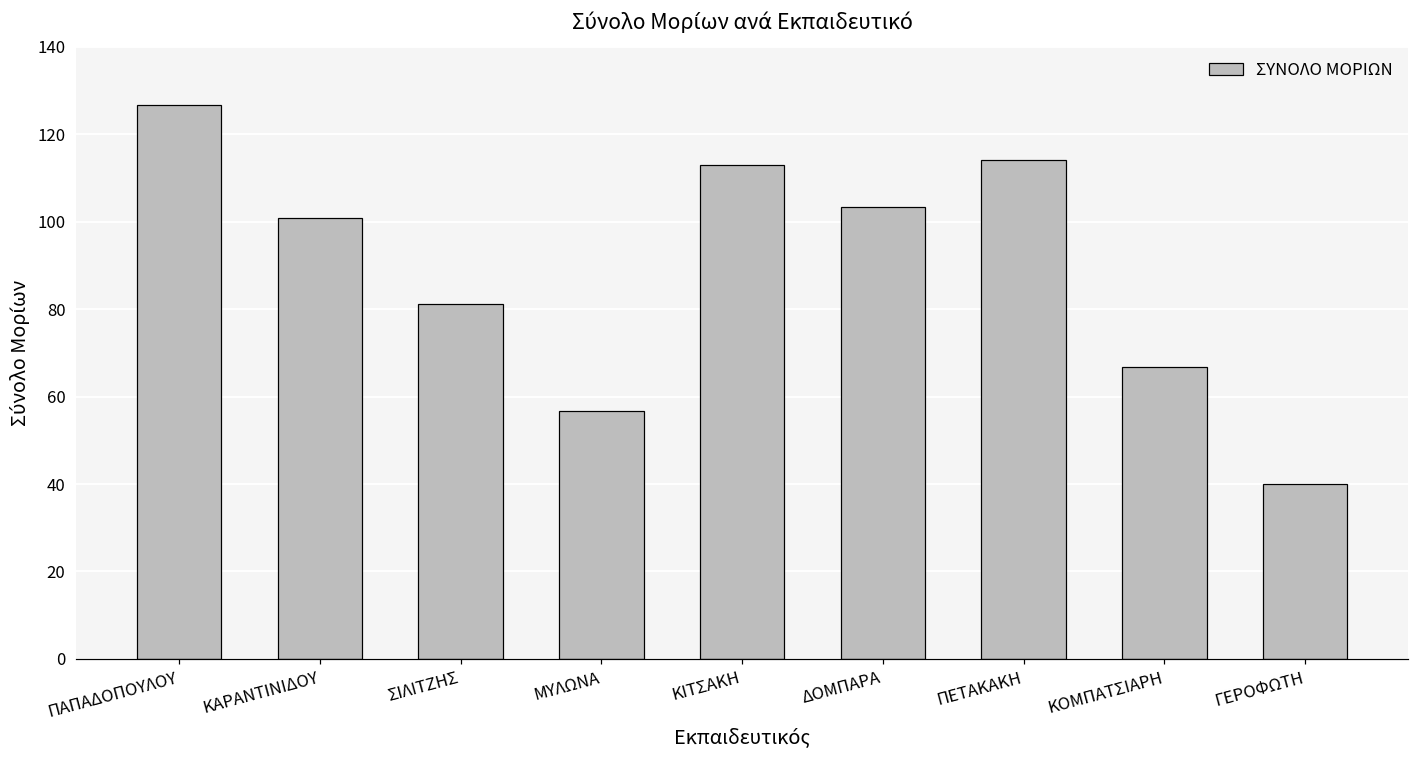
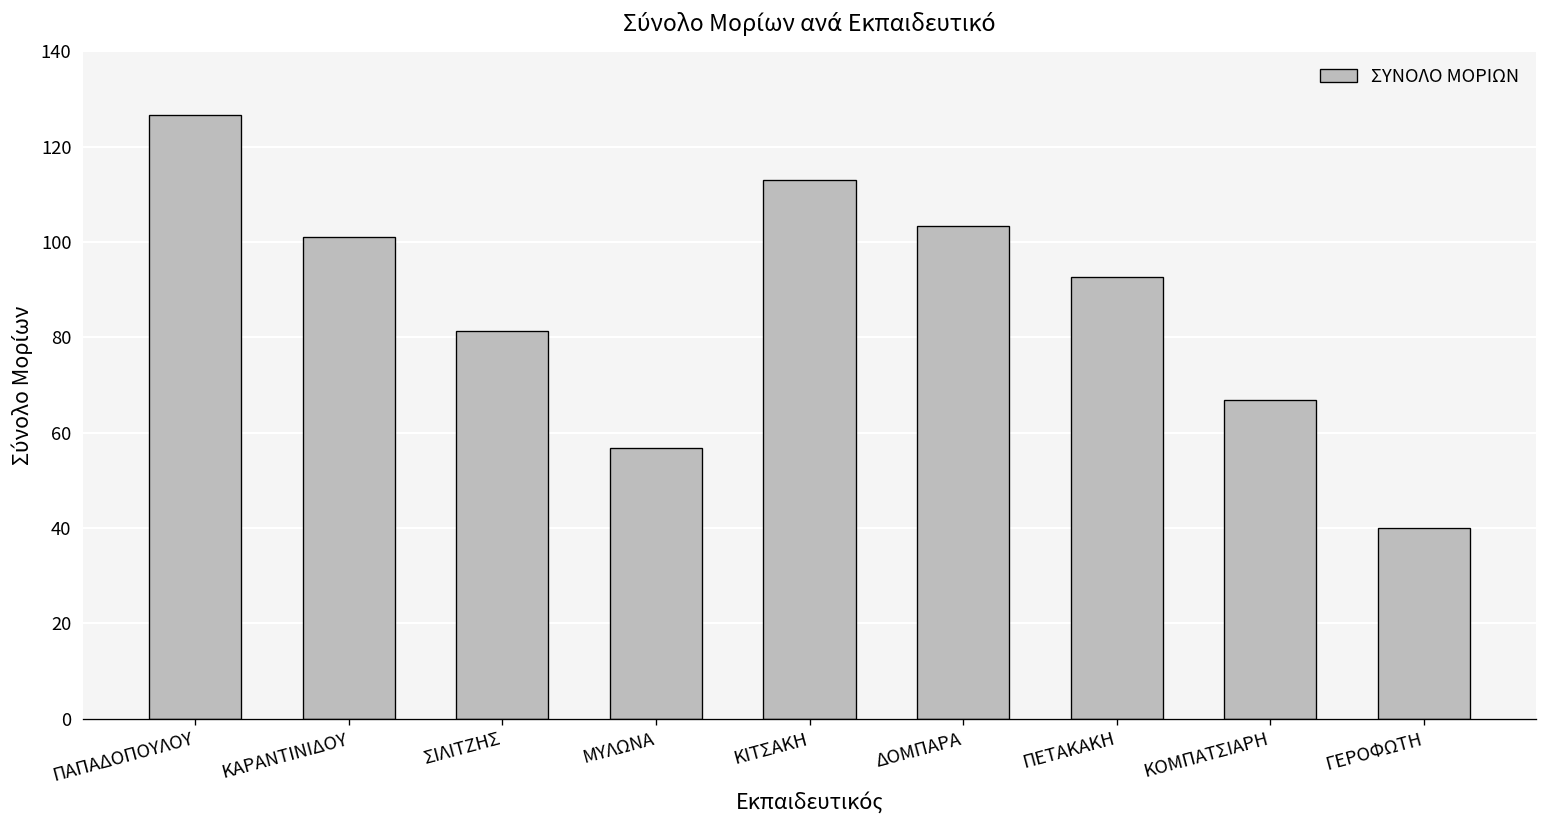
ΠΕΤΑΚΑΚΗ: 114 -> 93
